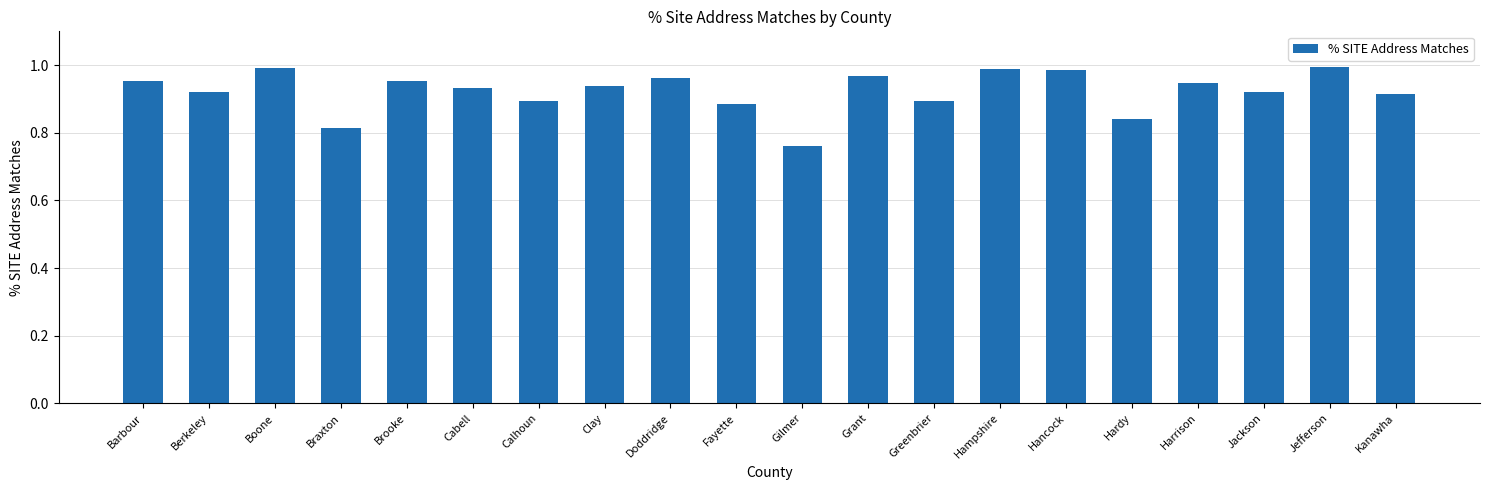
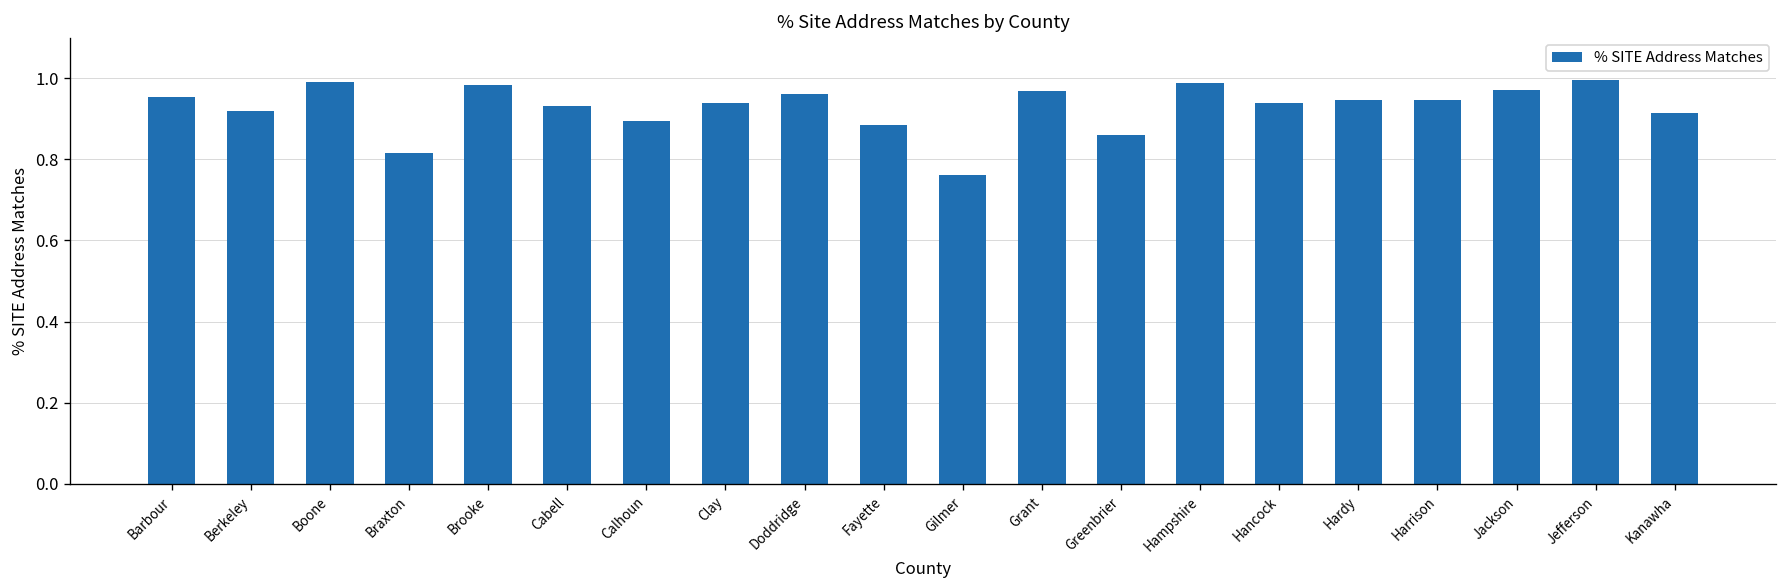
Brooke: 0.95 -> 0.98
Greenbrier: 0.89 -> 0.86
Hancock: 0.99 -> 0.94
Hardy: 0.84 -> 0.95
Jackson: 0.92 -> 0.97
